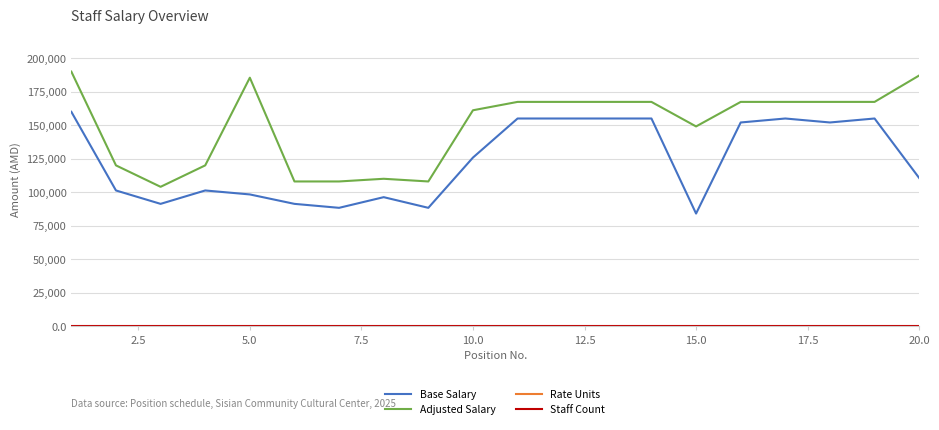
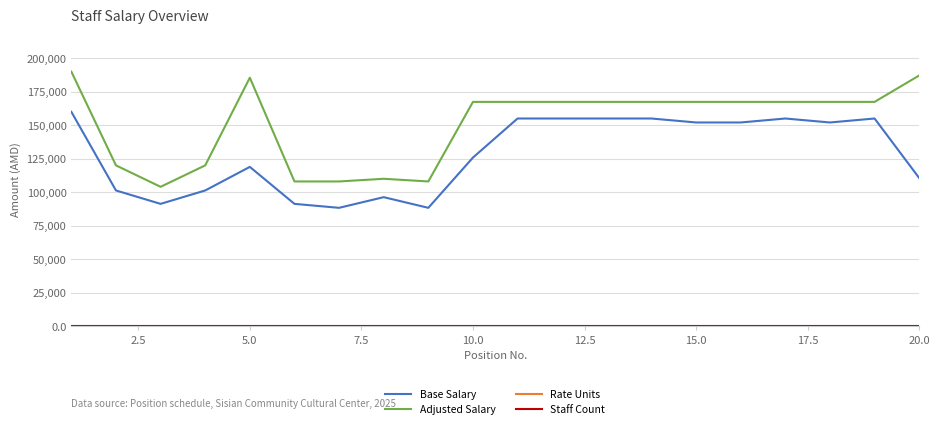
Base Salary, 5.0: 98,000 -> 119,000
Adjusted Salary, 10.0: 161,000 -> 167,000
Base Salary, 15.0: 84,000 -> 152,000
Adjusted Salary, 15.0: 149,000 -> 167,000
